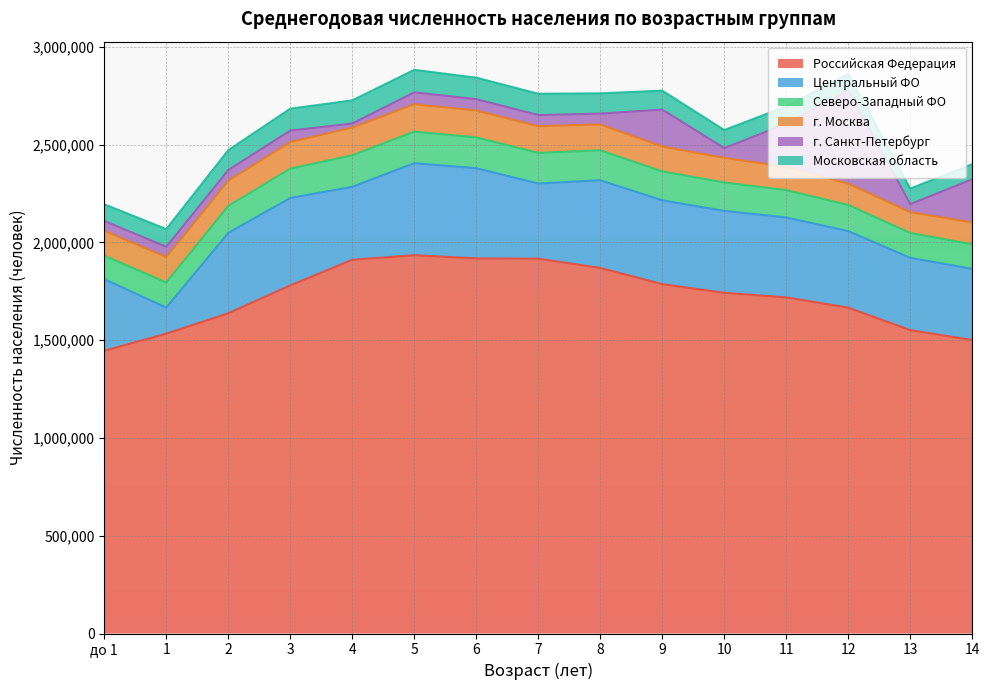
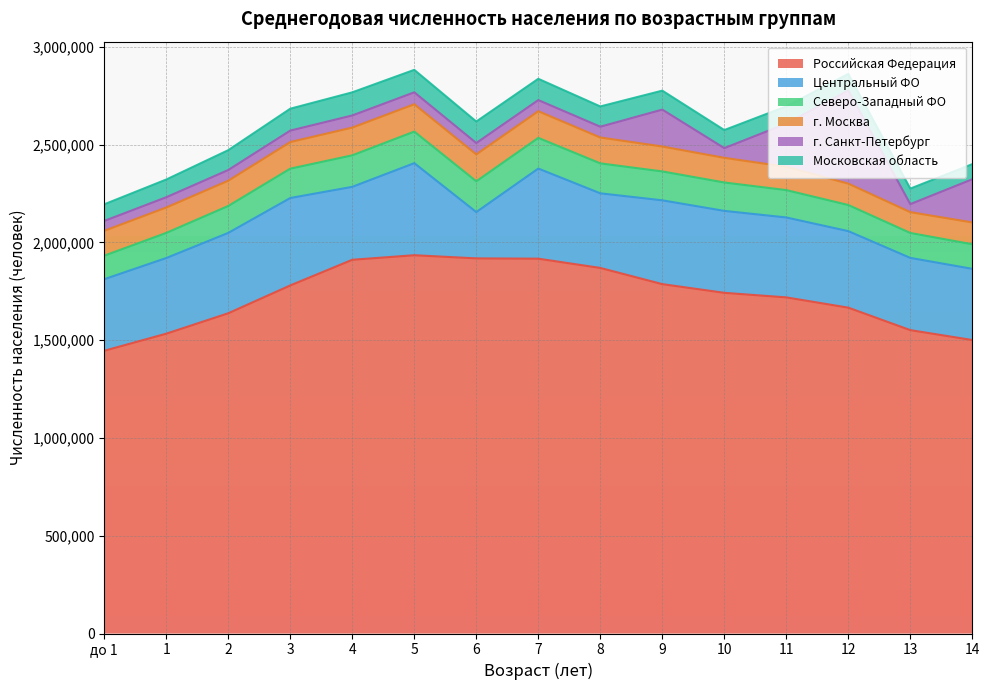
Центральный ФО, 1: 130,000 -> 390,000
г. Санкт-Петербург, 4: 20,000 -> 60,000
Центральный ФО, 6: 460,000 -> 240,000
Центральный ФО, 7: 380,000 -> 460,000
Центральный ФО, 8: 450,000 -> 380,000
